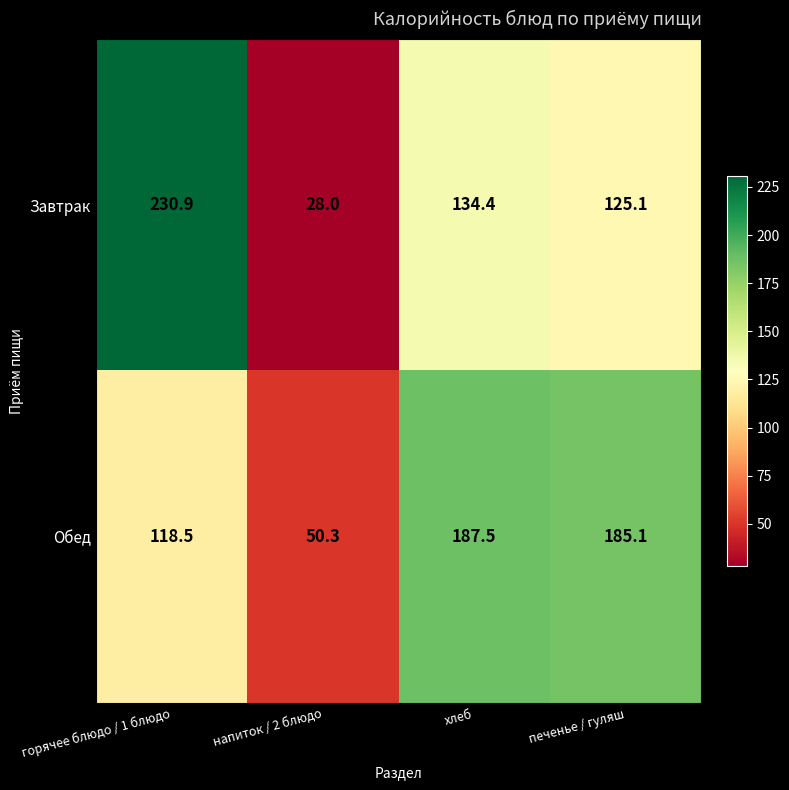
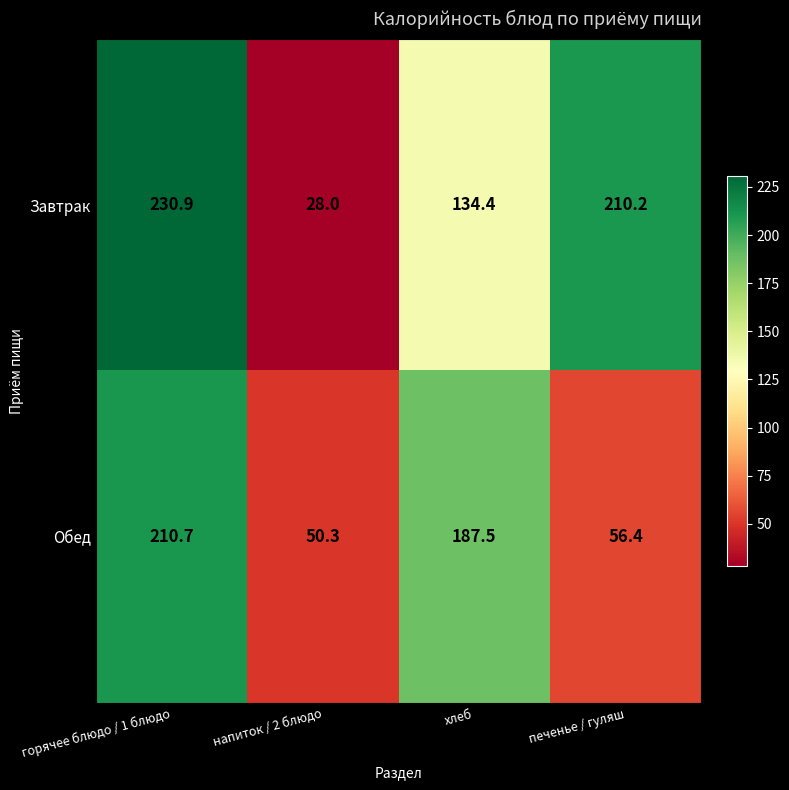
Завтрак, печенье / гуляш: 125.1 -> 210.2
Обед, горячее блюдо / 1 блюдо: 118.5 -> 210.7
Обед, печенье / гуляш: 185.1 -> 56.4
